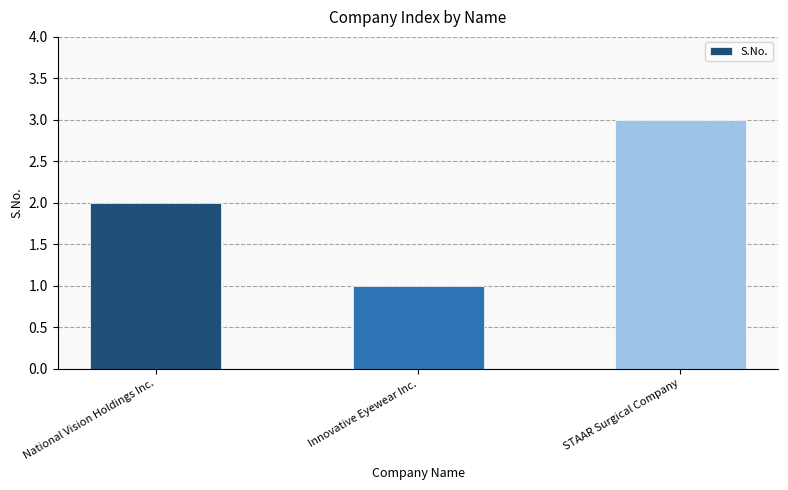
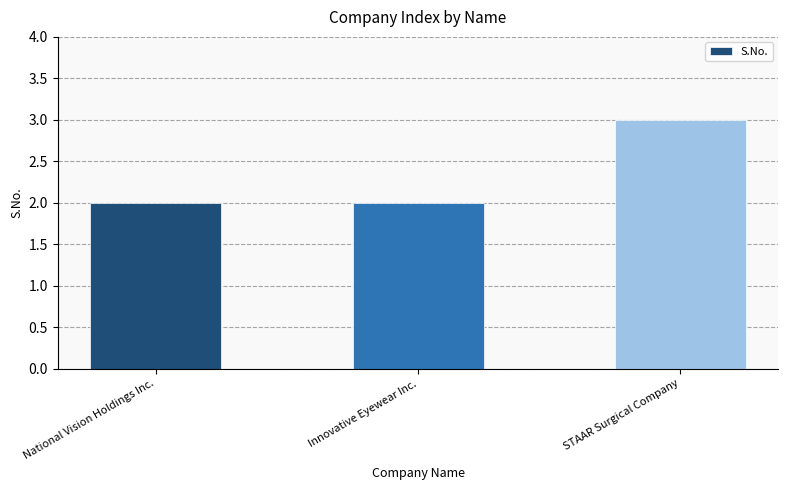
Innovative Eyewear Inc.: 1 -> 2
